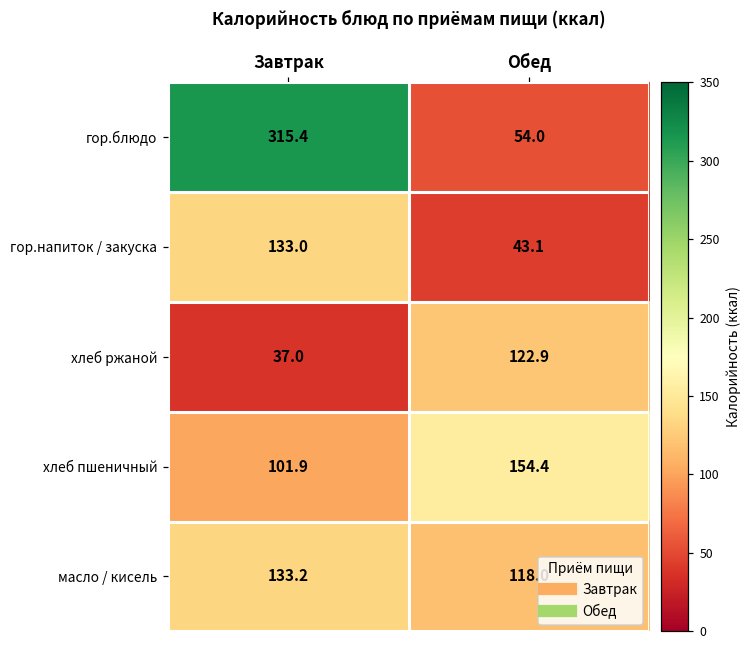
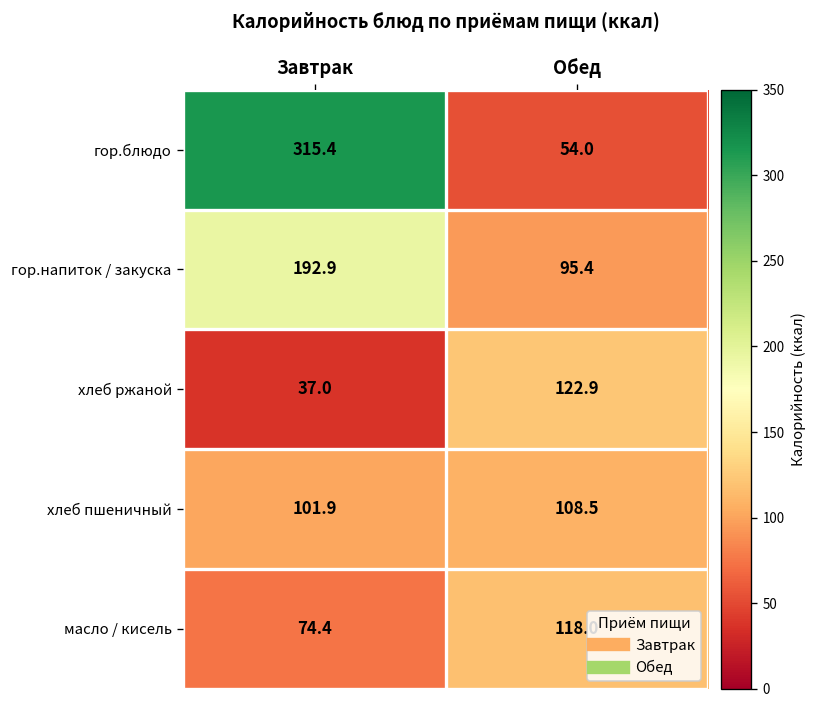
гор.напиток / закуска, Завтрак: 133.0 -> 192.9
гор.напиток / закуска, Обед: 43.1 -> 95.4
хлеб пшеничный, Обед: 154.4 -> 108.5
масло / кисель, Завтрак: 133.2 -> 74.4
